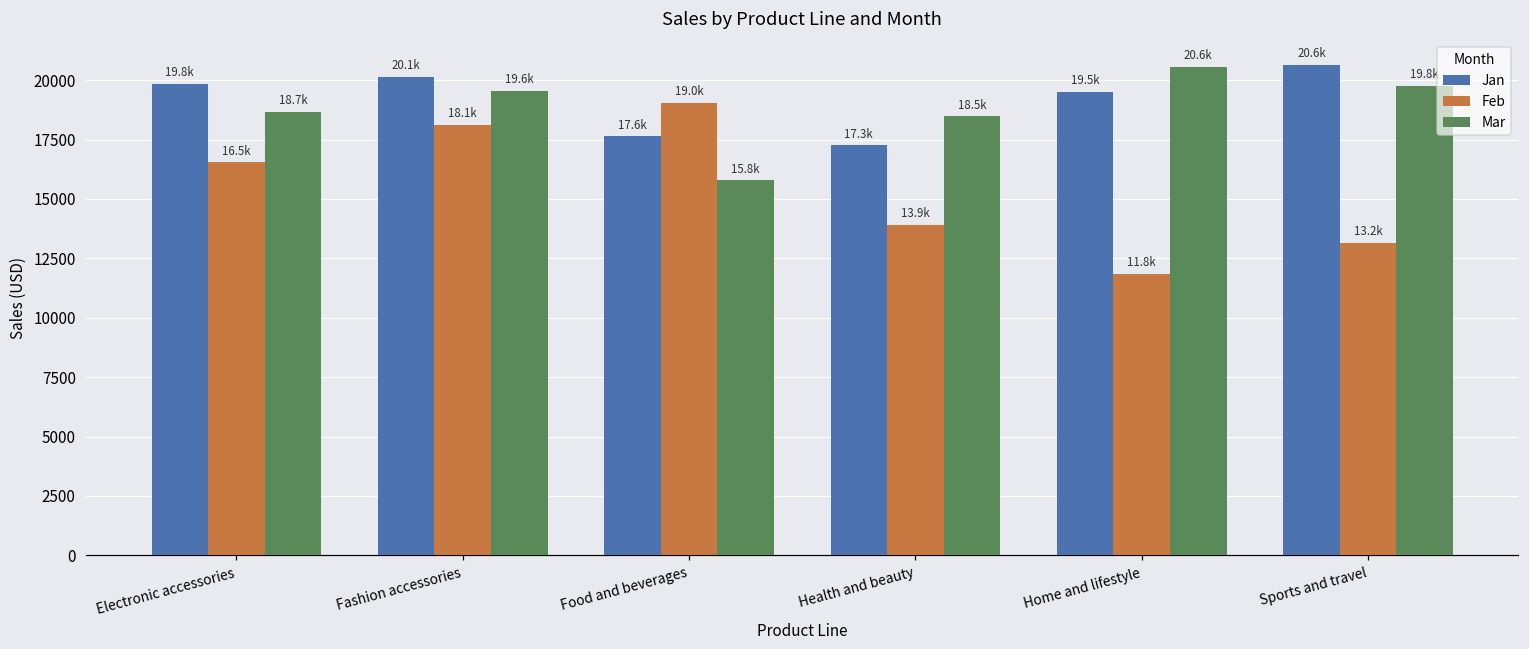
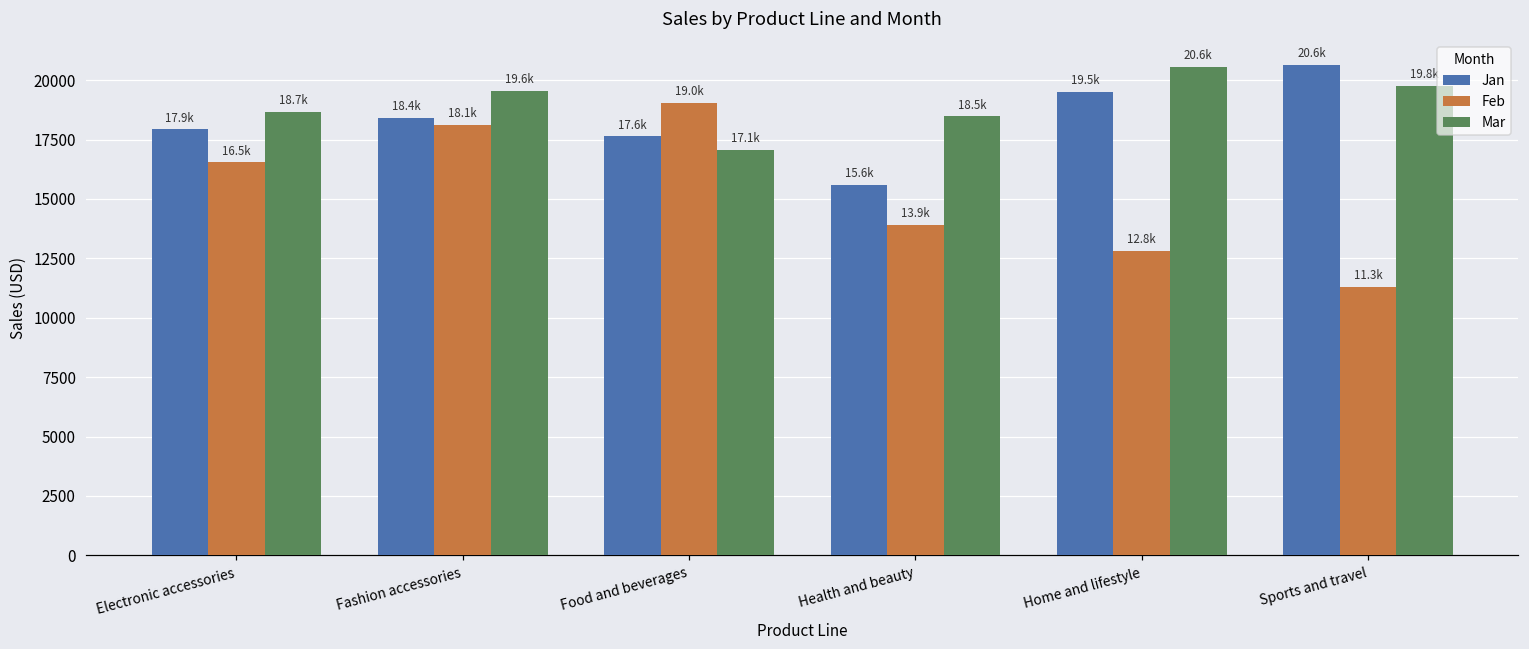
Jan, Electronic accessories: 19.8k -> 17.9k
Jan, Fashion accessories: 20.1k -> 18.4k
Mar, Food and beverages: 15.8k -> 17.1k
Jan, Health and beauty: 17.3k -> 15.6k
Feb, Home and lifestyle: 11.8k -> 12.8k
Feb, Sports and travel: 13.2k -> 11.3k
